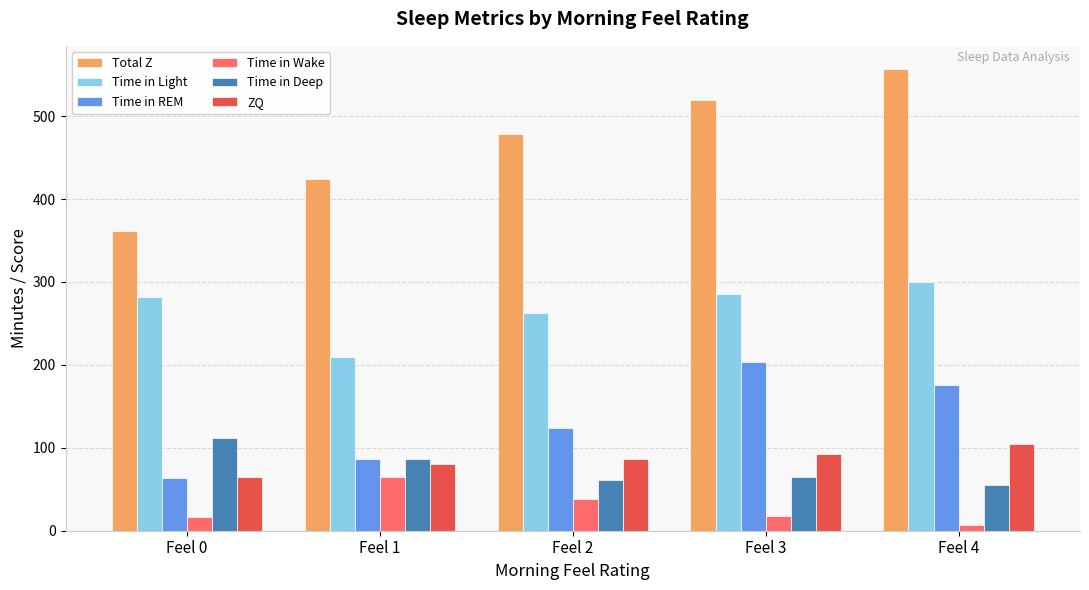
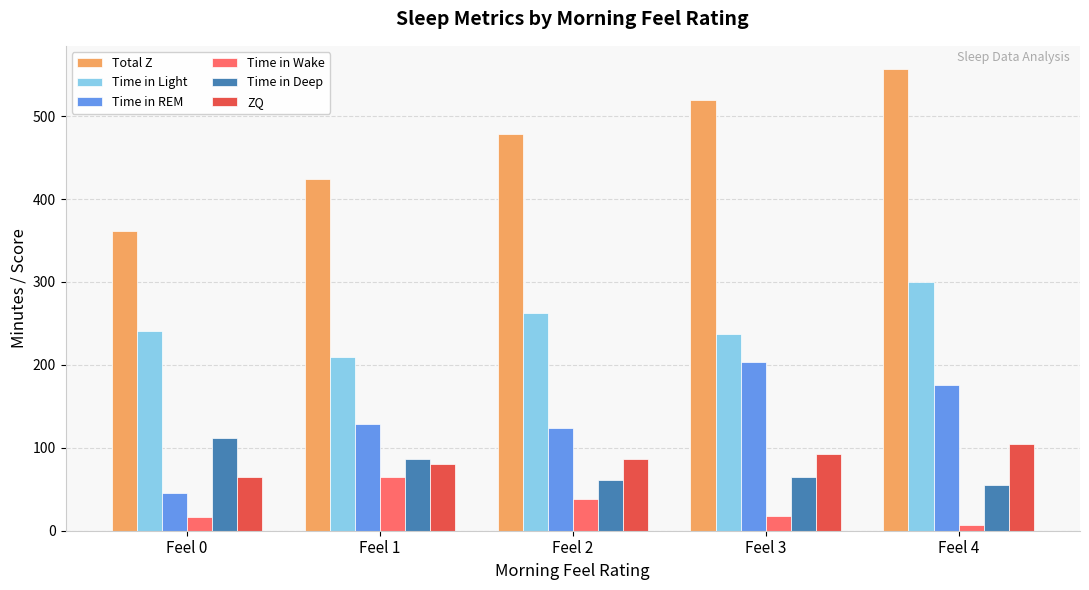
Time in Light, Feel 0: 280 -> 240
Time in REM, Feel 0: 60 -> 50
Time in REM, Feel 1: 90 -> 130
Time in Light, Feel 3: 290 -> 240
